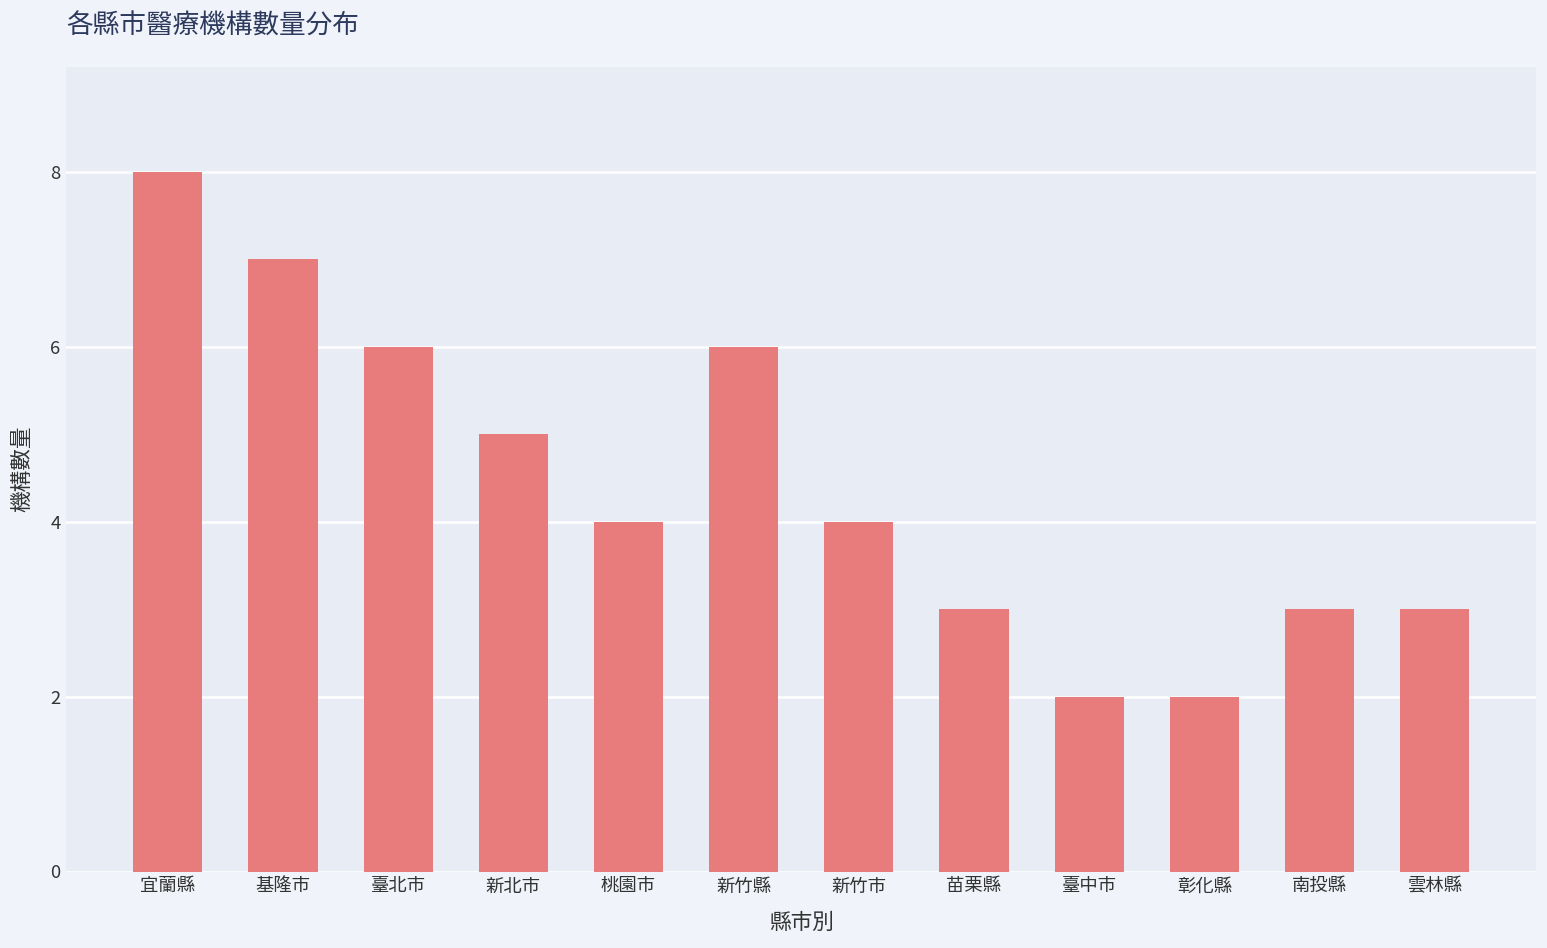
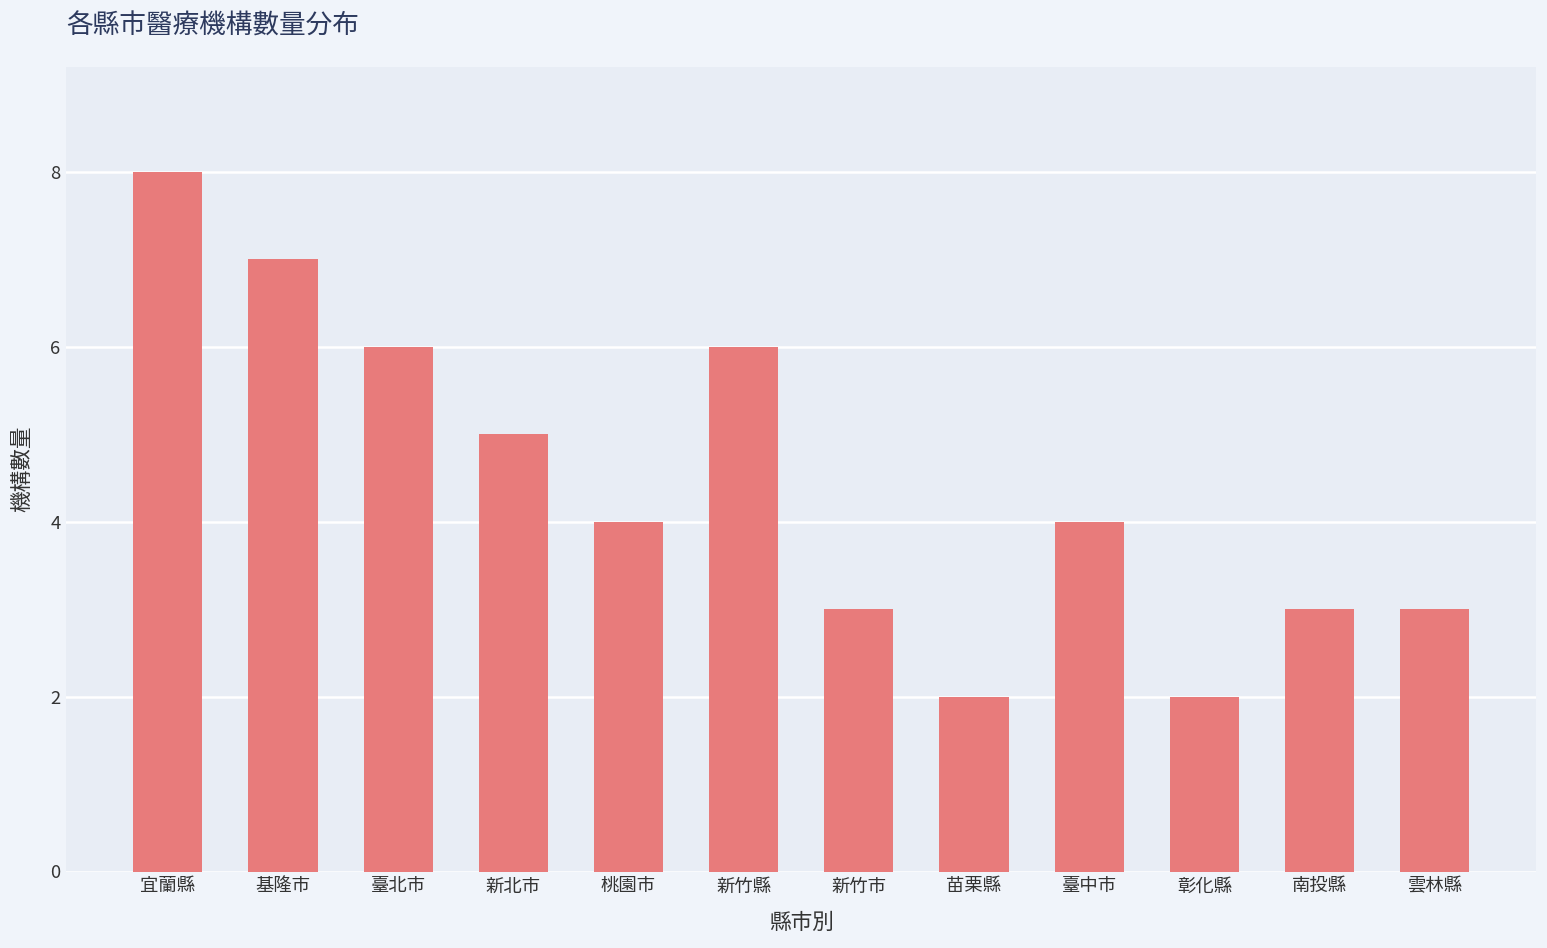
新竹市: 4 -> 3
苗栗縣: 3 -> 2
臺中市: 2 -> 4
